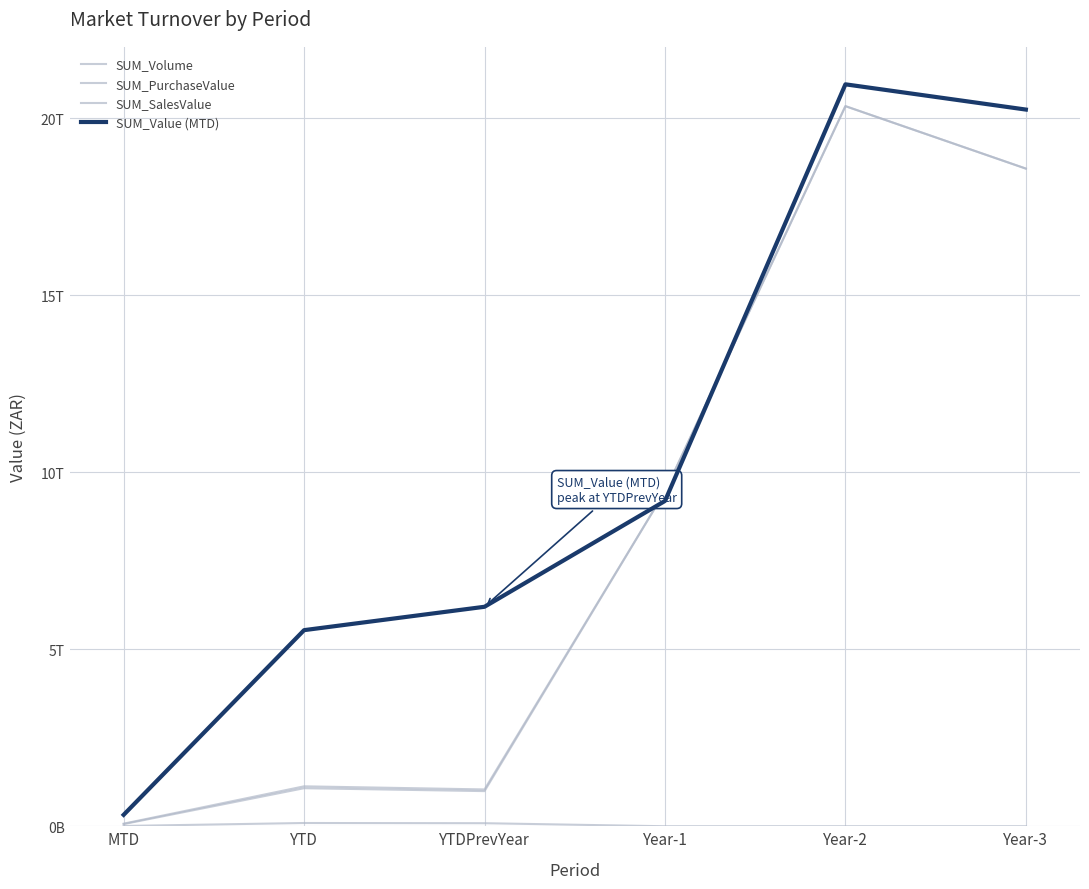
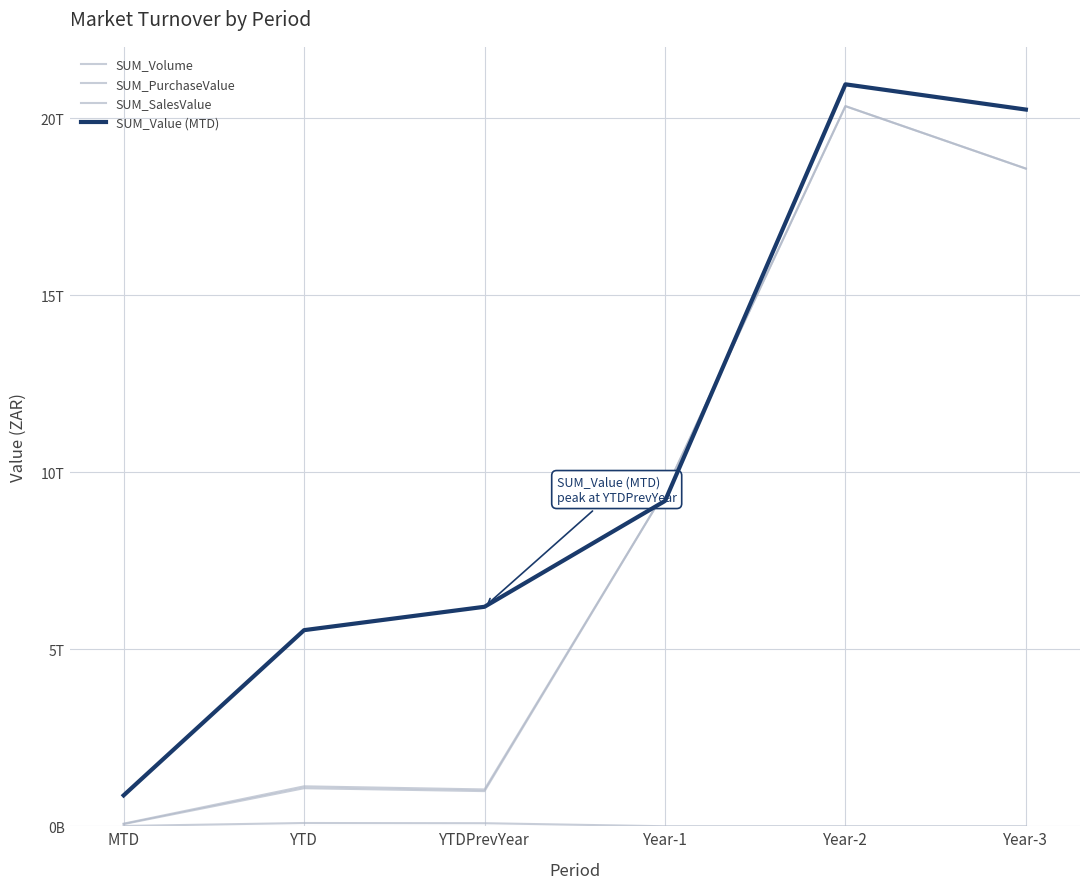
SUM_Value (MTD), MTD: 0.3T -> 0.9T
